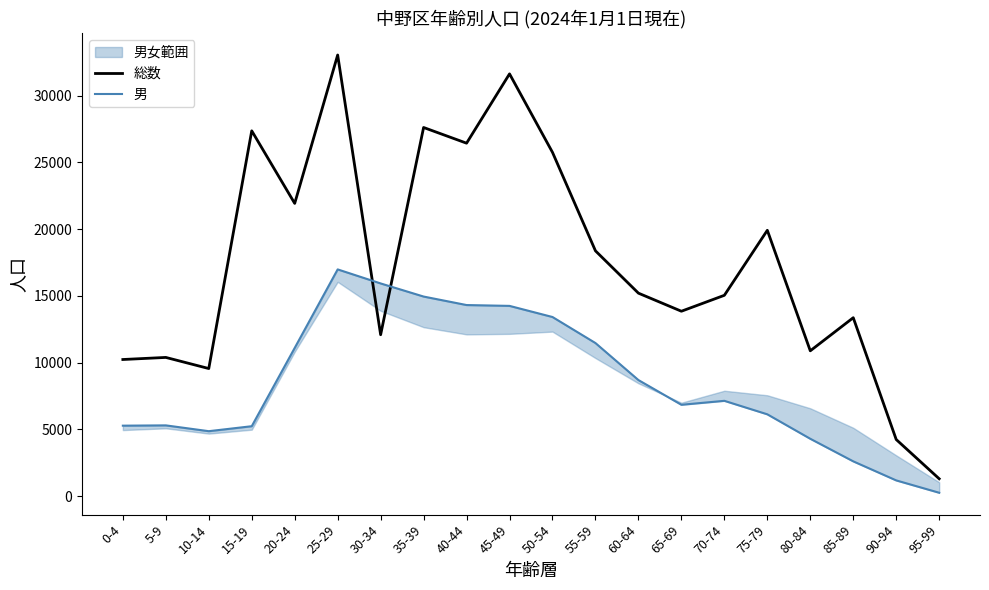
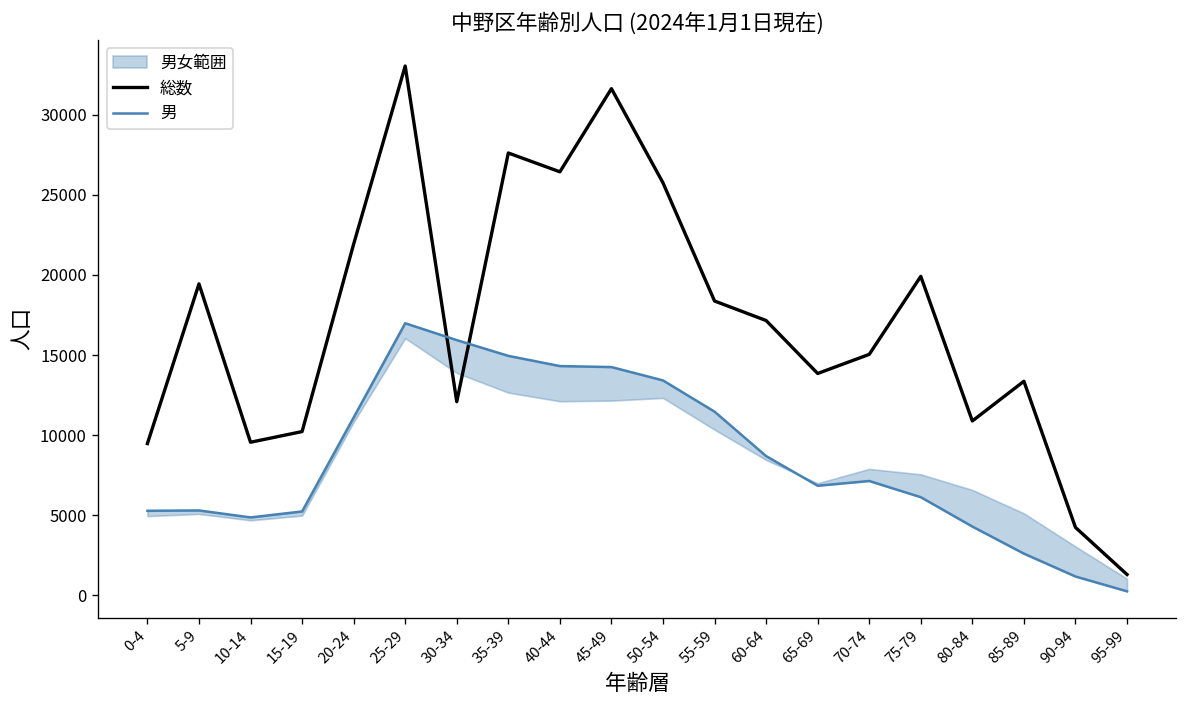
総数, 0-4: 10200 -> 9500
総数, 5-9: 10400 -> 19400
総数, 15-19: 27400 -> 10200
総数, 60-64: 15200 -> 17200
